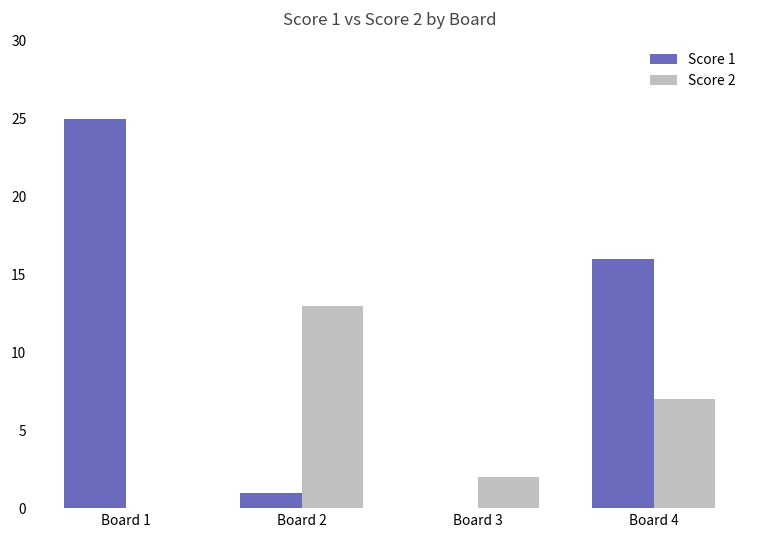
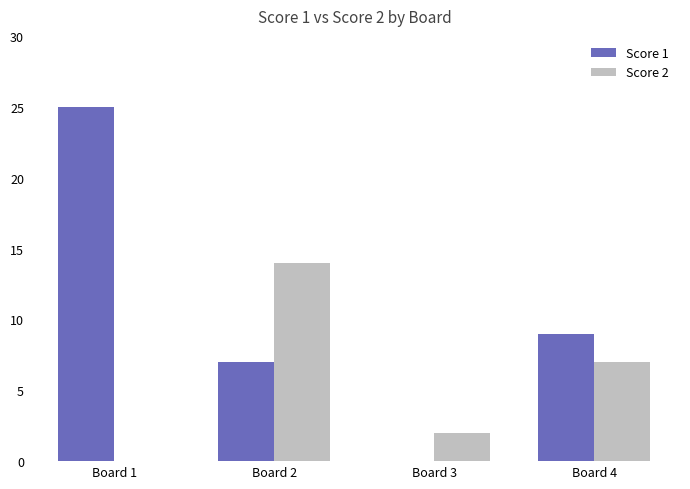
Score 1, Board 2: 1 -> 7
Score 2, Board 2: 13 -> 14
Score 1, Board 4: 16 -> 9
